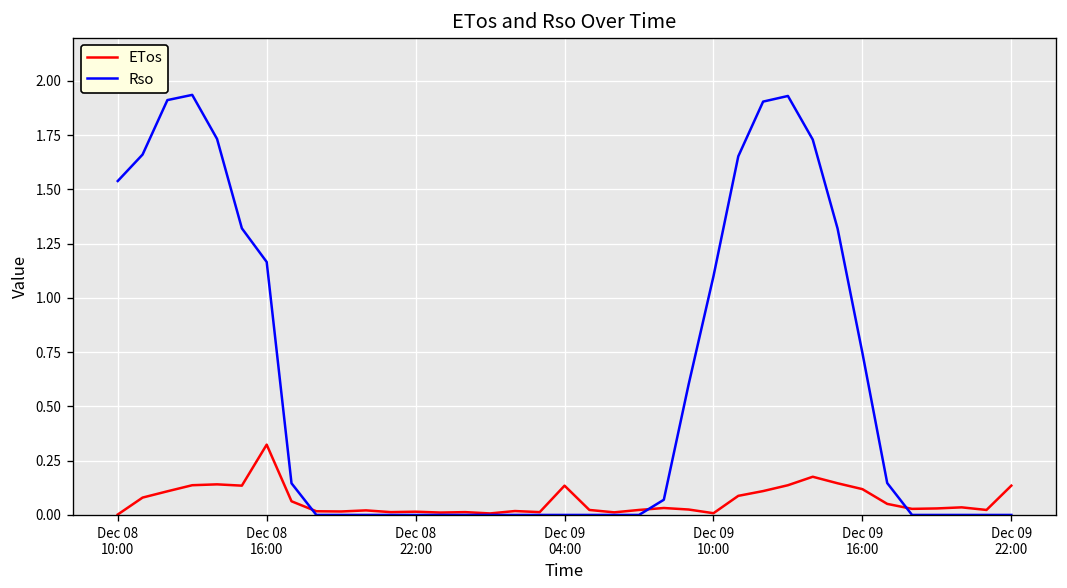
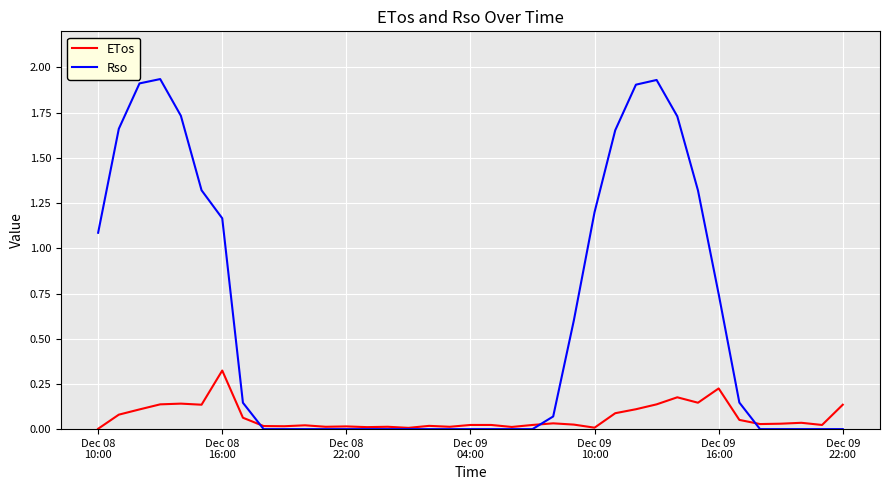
Rso, Dec 08 10:00: 1.54 -> 1.09
ETos, Dec 09 04:00: 0.14 -> 0.02
Rso, Dec 09 10:00: 1.1 -> 1.2
ETos, Dec 09 16:00: 0.12 -> 0.23
